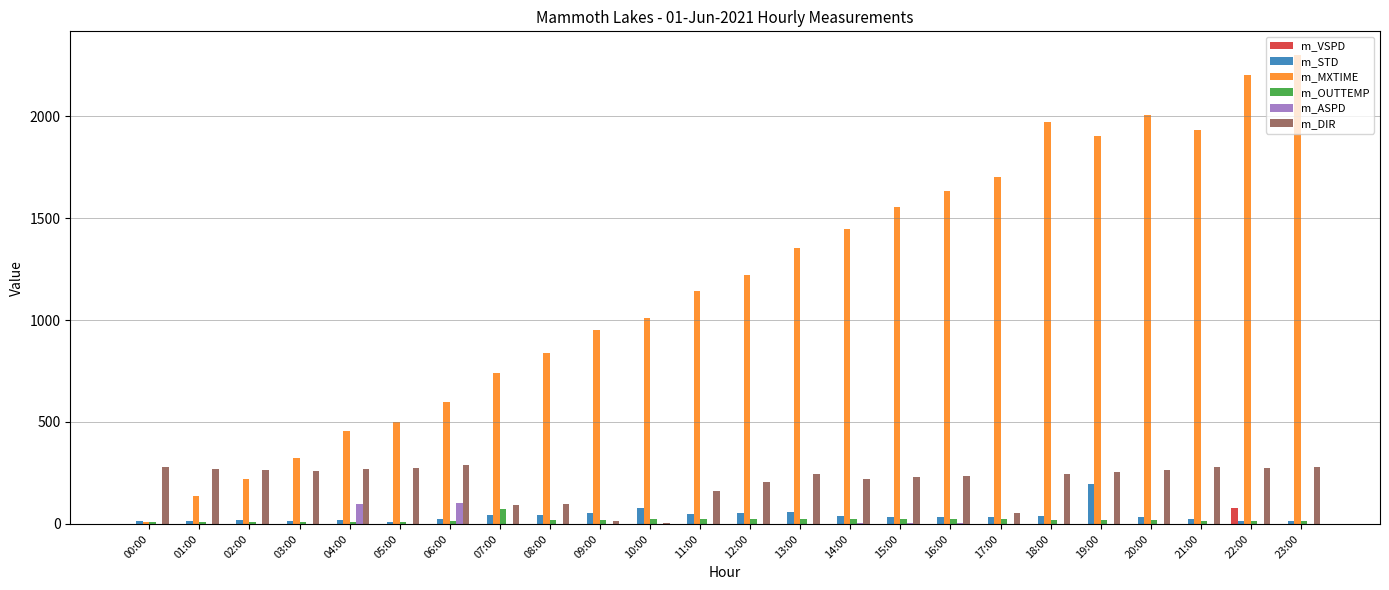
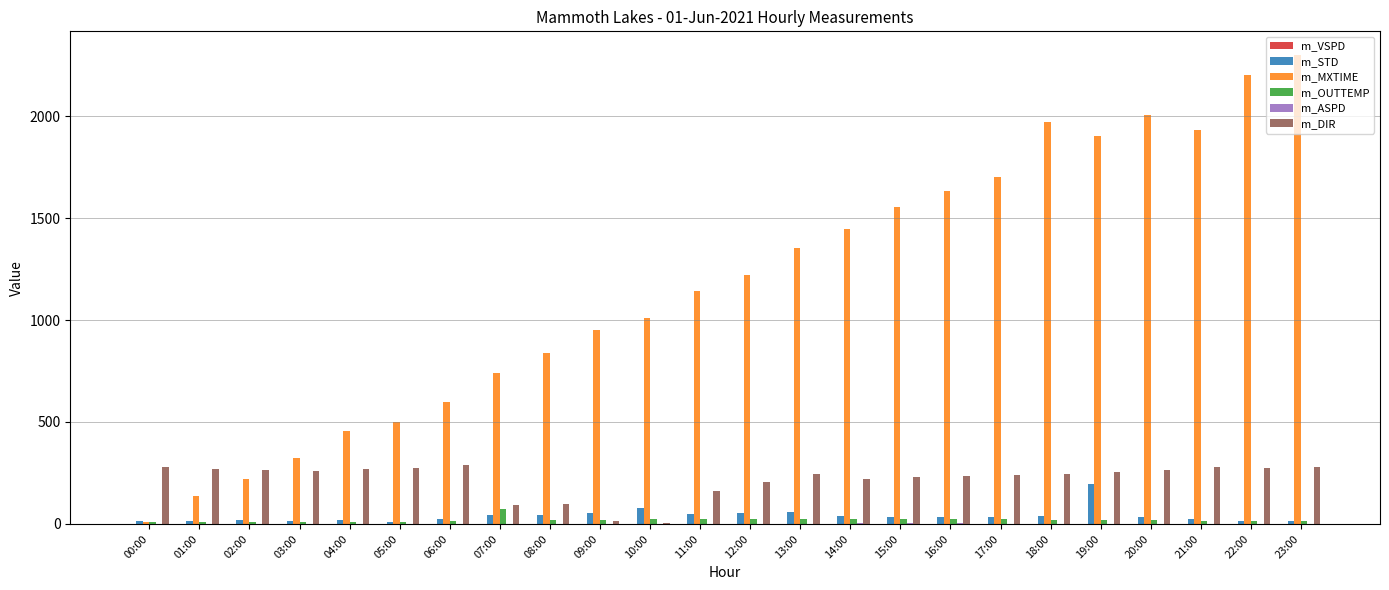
m_ASPD, 04:00: 100 -> 0
m_ASPD, 06:00: 100 -> 0
m_DIR, 17:00: 50 -> 240
m_VSPD, 22:00: 80 -> 0
